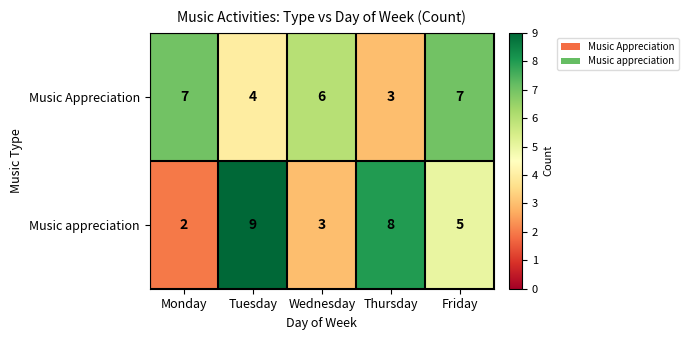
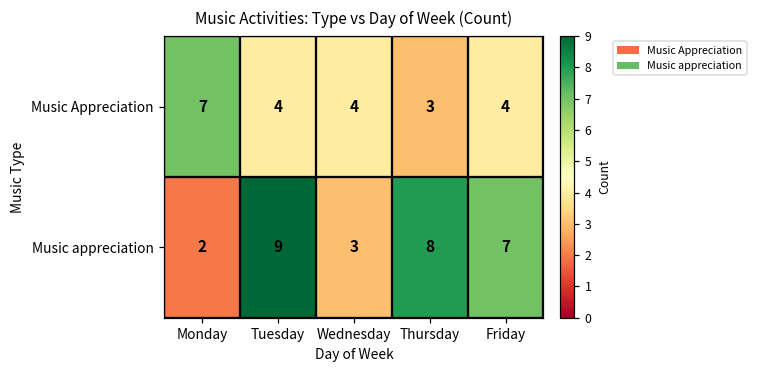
Music Appreciation, Wednesday: 6 -> 4
Music Appreciation, Friday: 7 -> 4
Music appreciation, Friday: 5 -> 7
